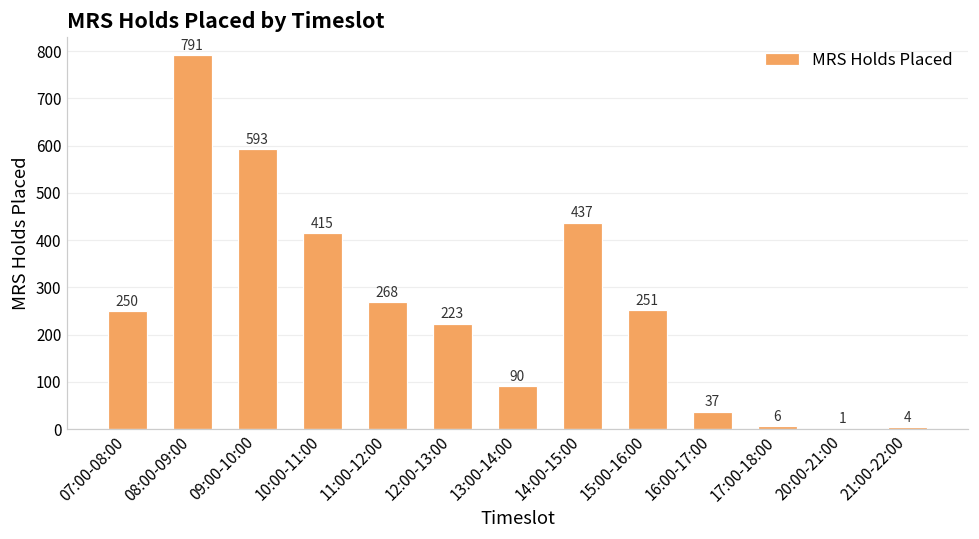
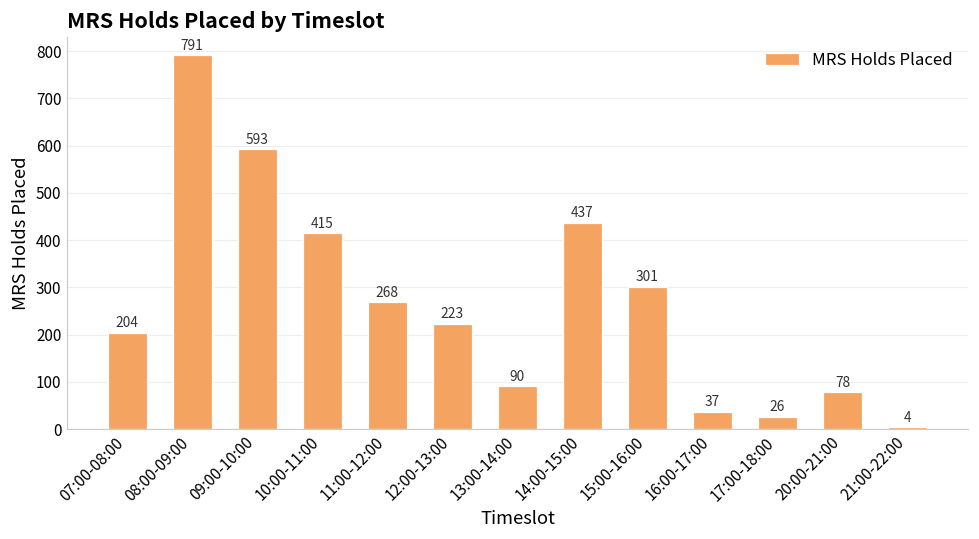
07:00-08:00: 250 -> 204
15:00-16:00: 251 -> 301
17:00-18:00: 6 -> 26
20:00-21:00: 1 -> 78
